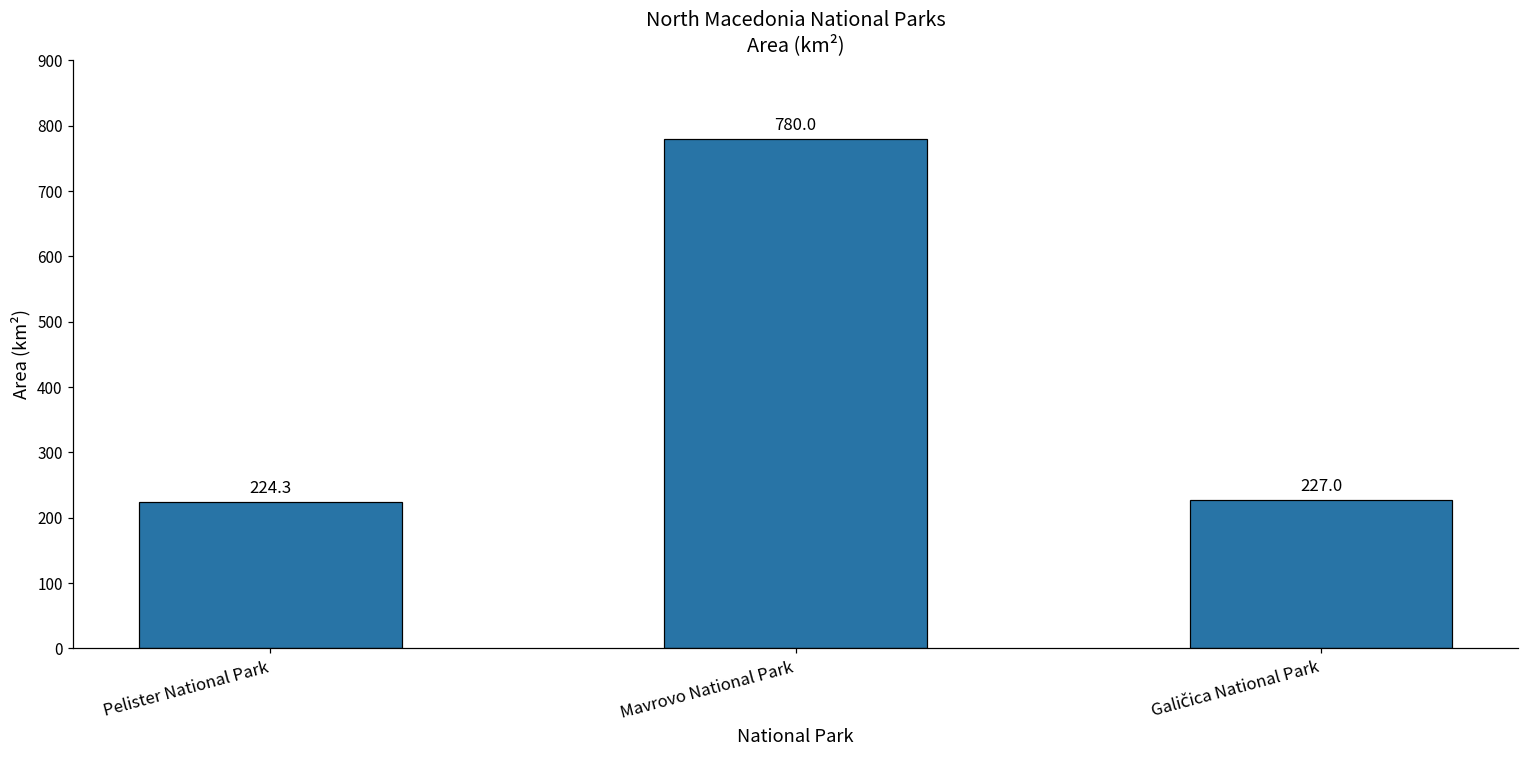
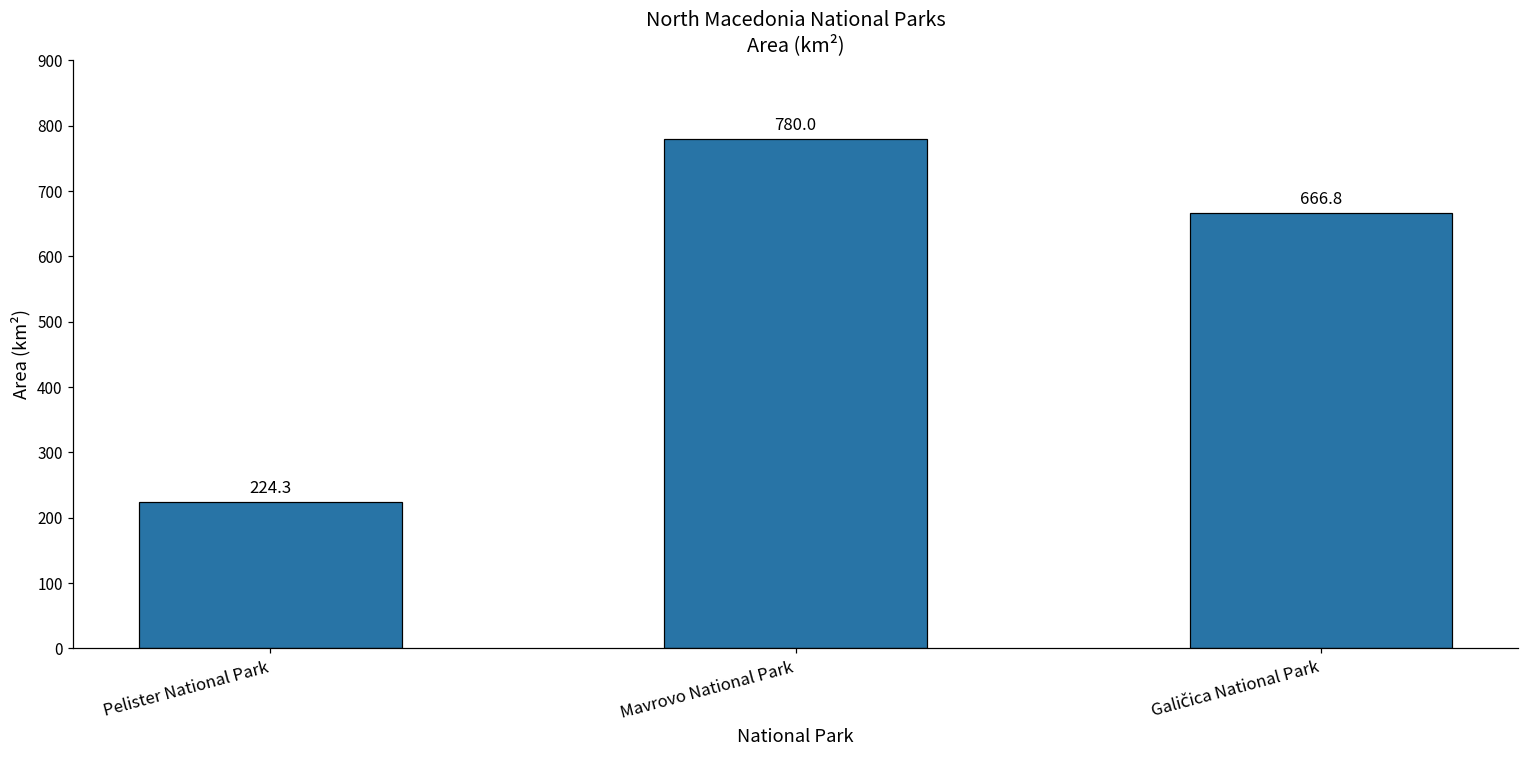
Galičica National Park: 227.0 -> 666.8
